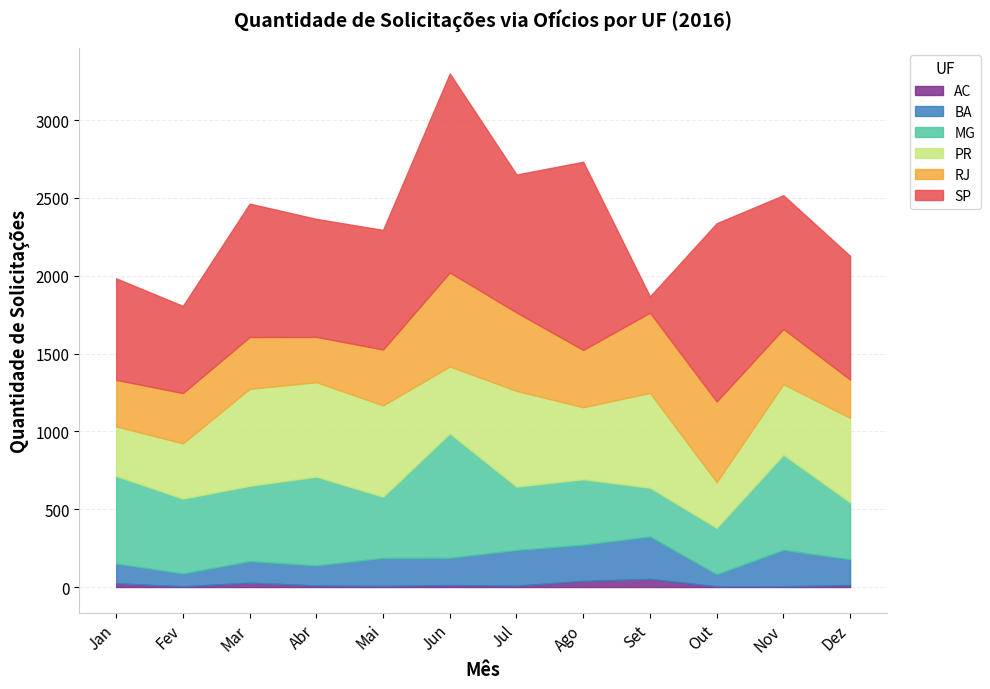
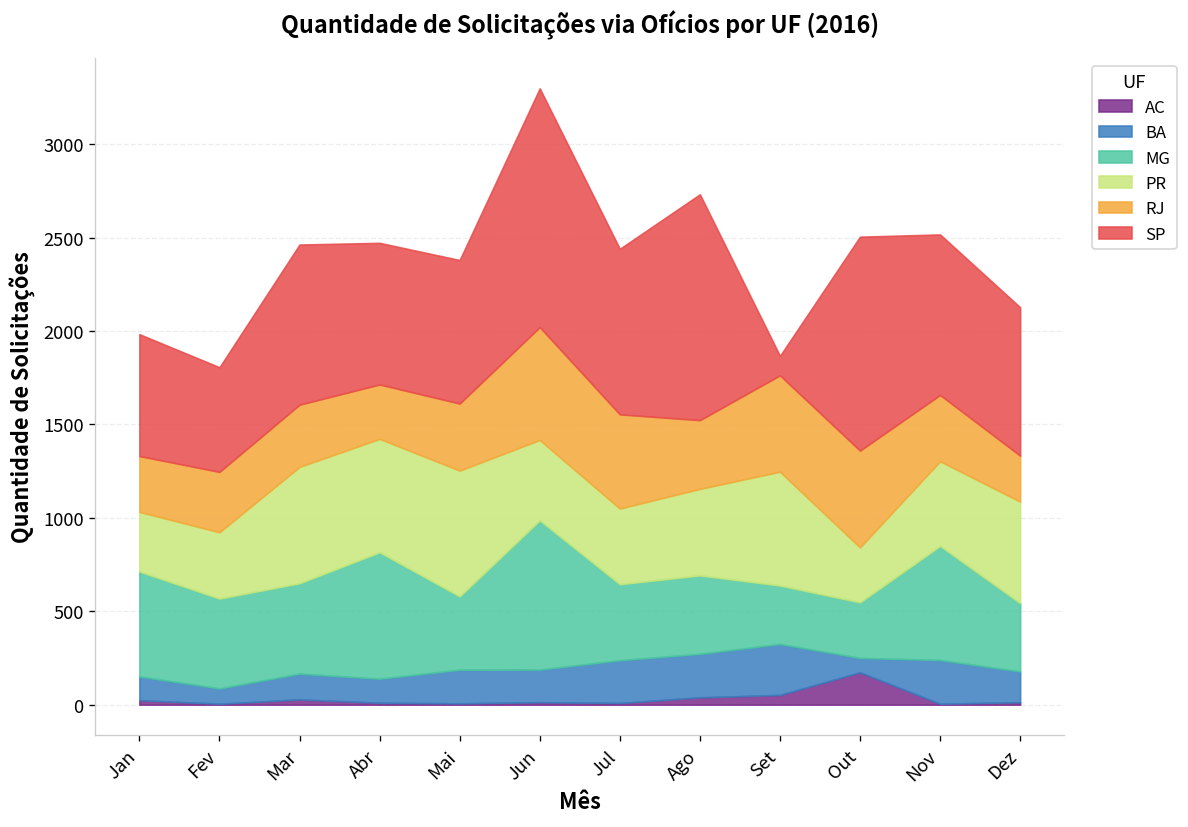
MG, Abr: 570 -> 680
PR, Mai: 590 -> 670
PR, Jul: 620 -> 410
AC, Out: 10 -> 170
